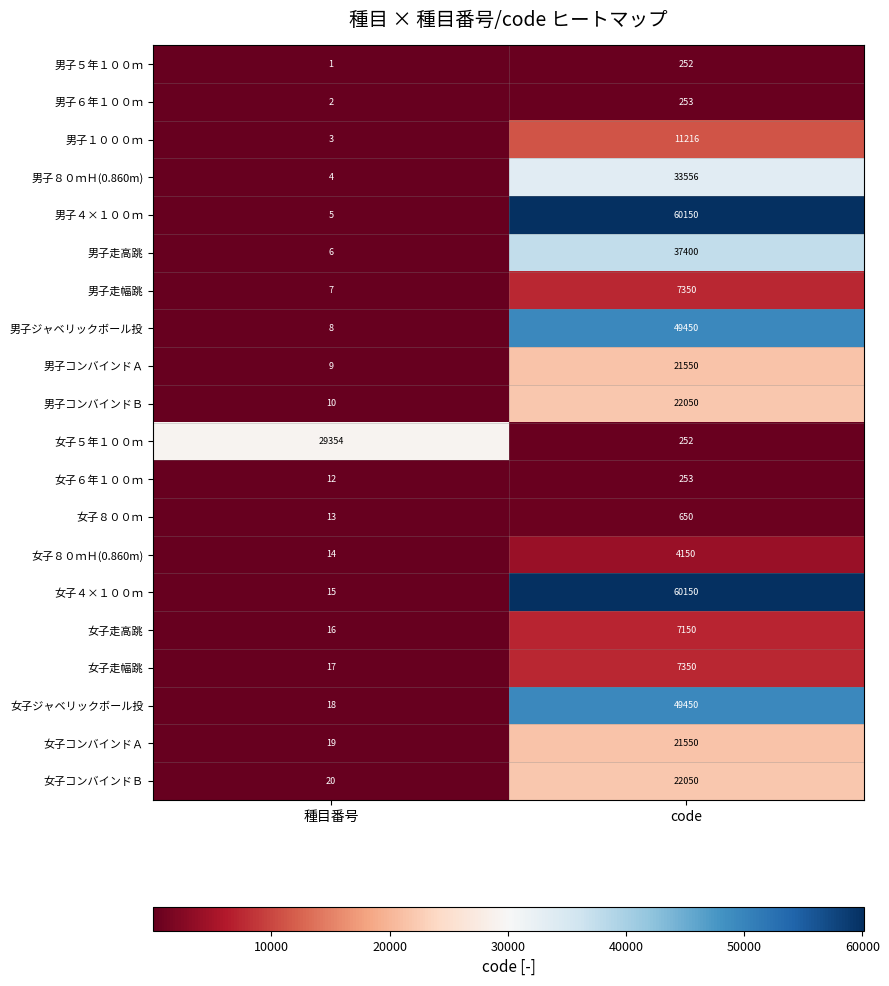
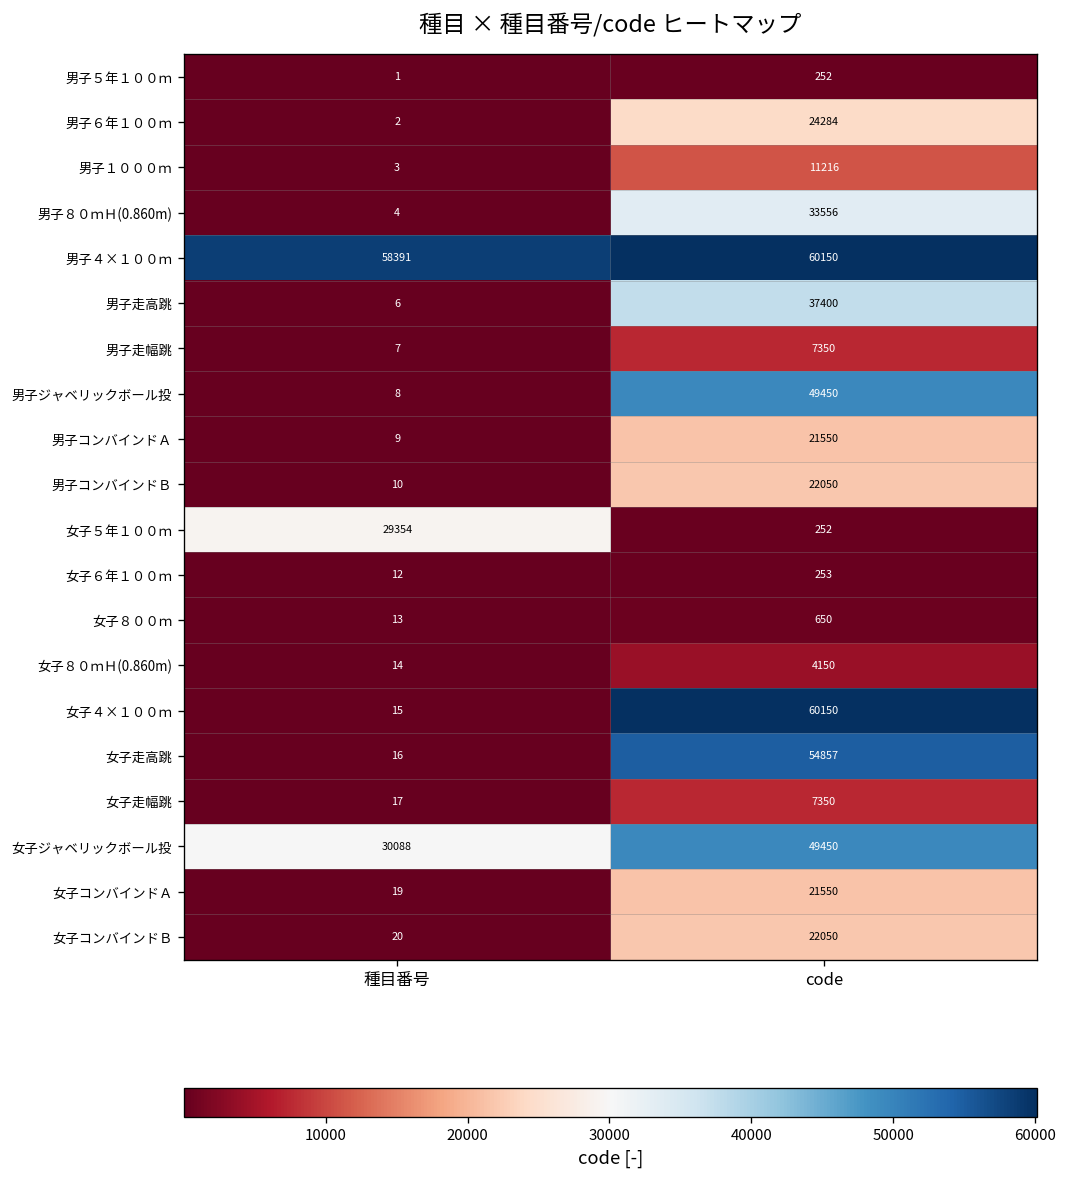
男子６年１００ｍ, code: 253 -> 24284
男子４×１００ｍ, 種目番号: 5 -> 58391
女子走高跳, code: 7150 -> 54857
女子ジャベリックボール投, 種目番号: 18 -> 30088
